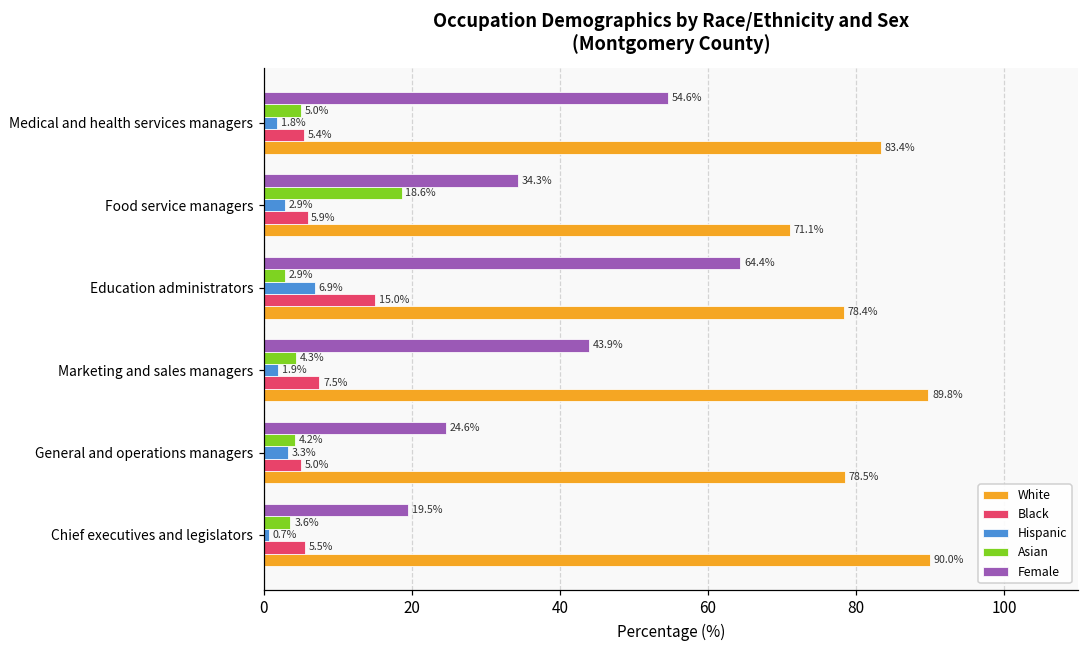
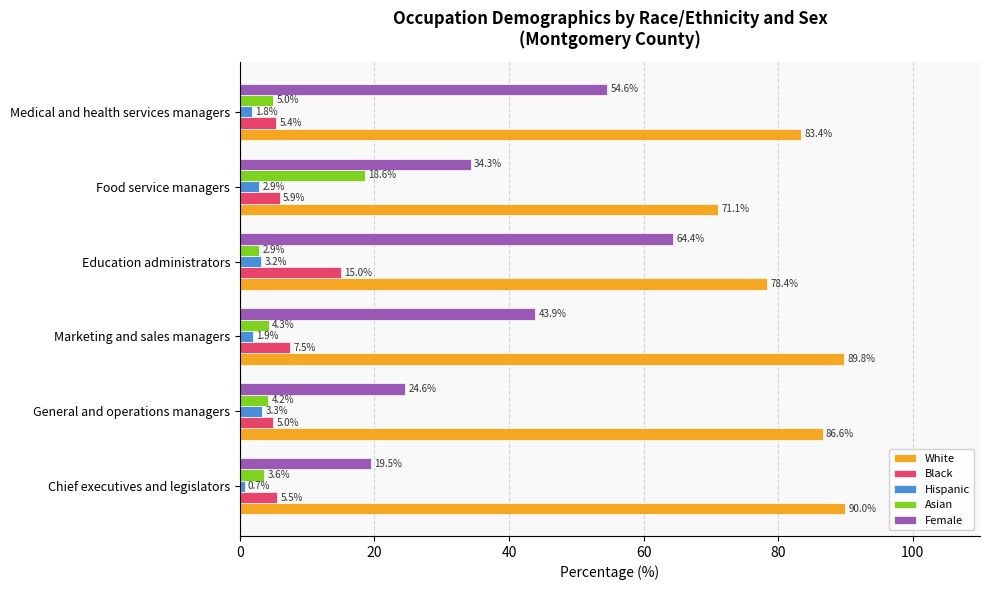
Hispanic, Education administrators: 6.9% -> 3.2%
White, General and operations managers: 78.5% -> 86.6%
